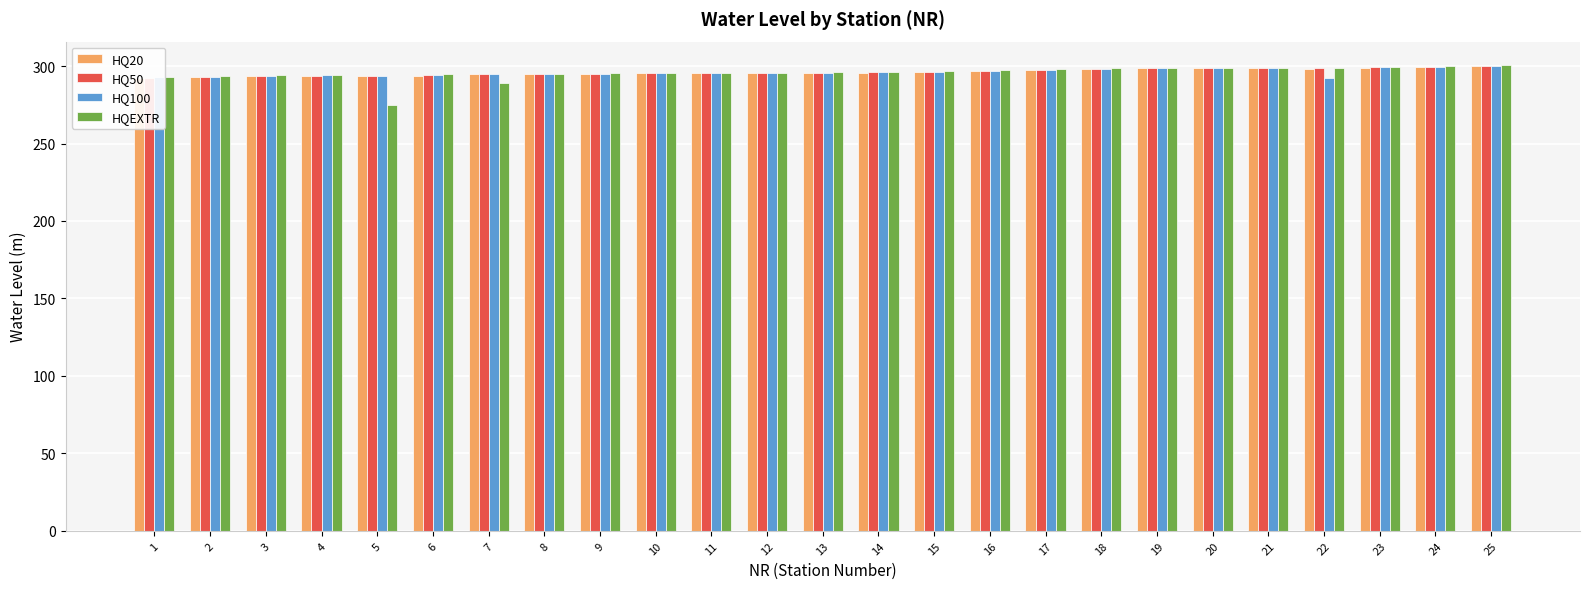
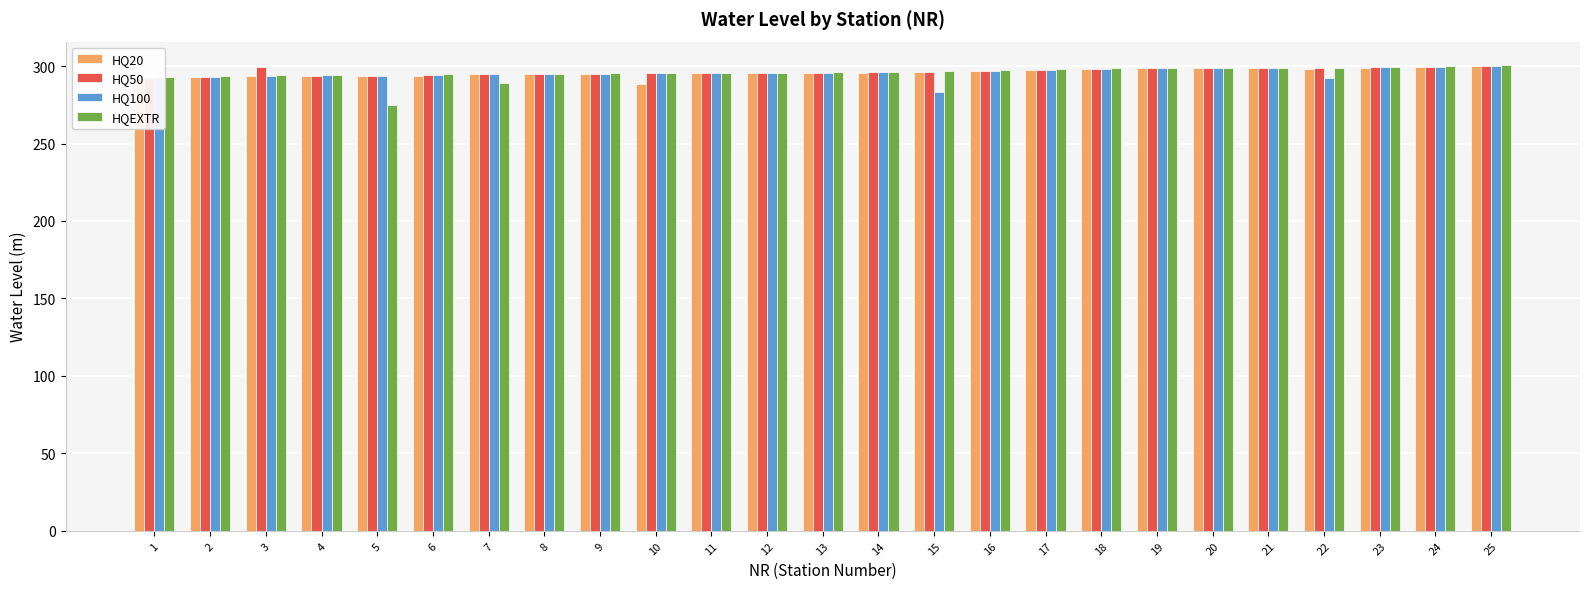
HQ50, 3: 294 -> 299
HQ20, 10: 295 -> 288
HQ100, 15: 296 -> 283
